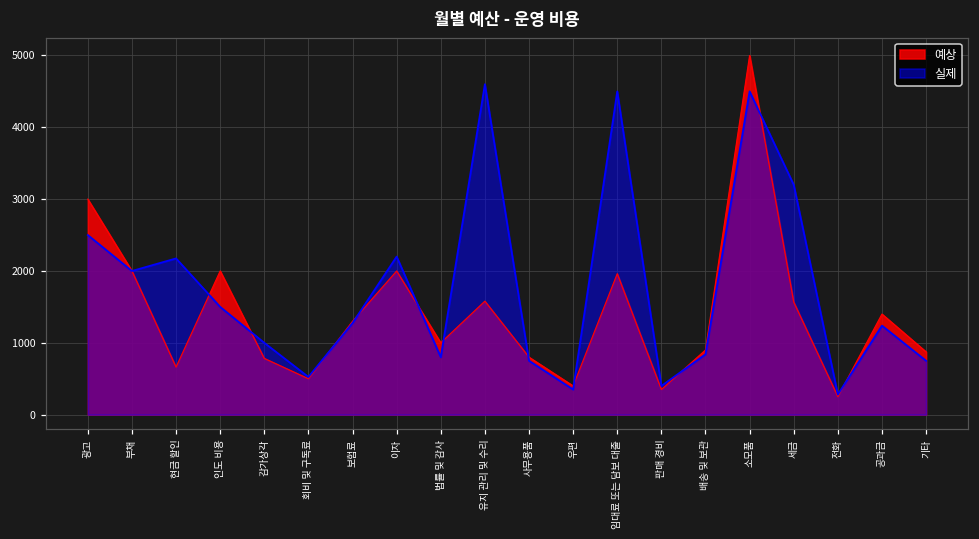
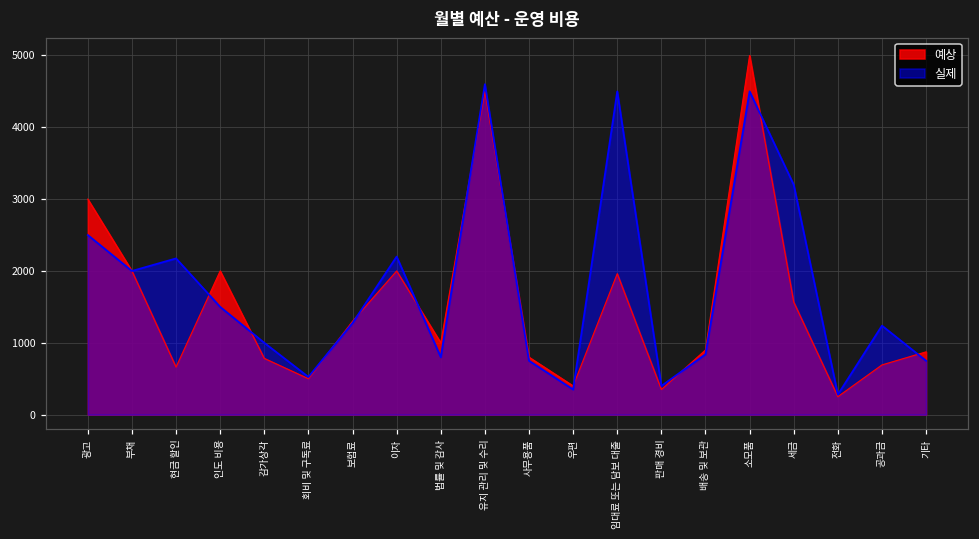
예상, 유지 관리 및 수리: 1600 -> 4500
예상, 공과금: 1400 -> 700
